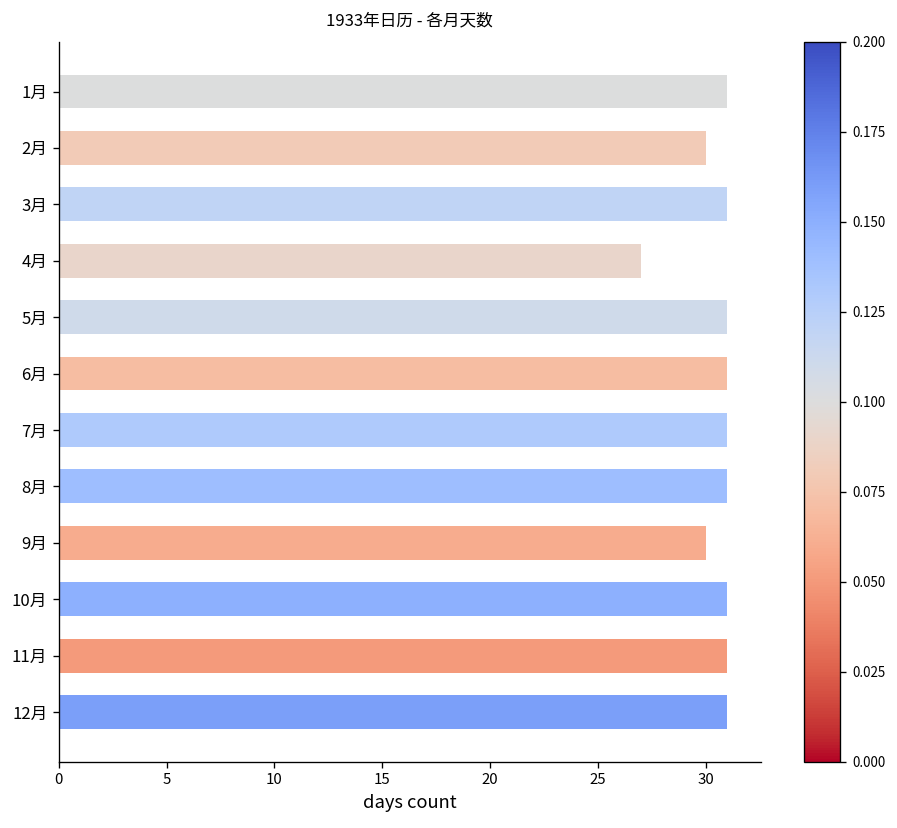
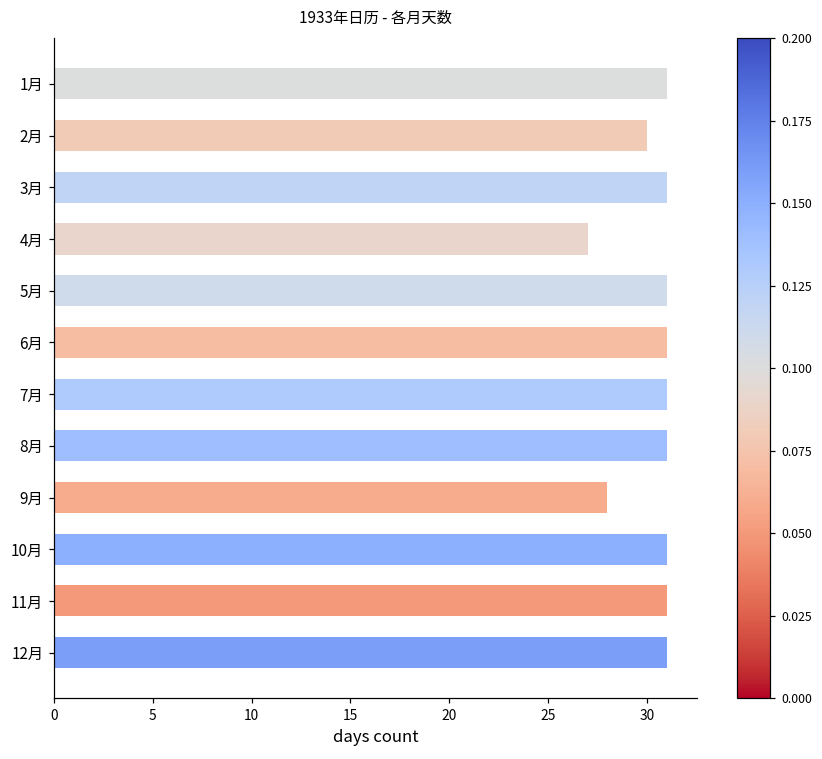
9月: 30 -> 28
